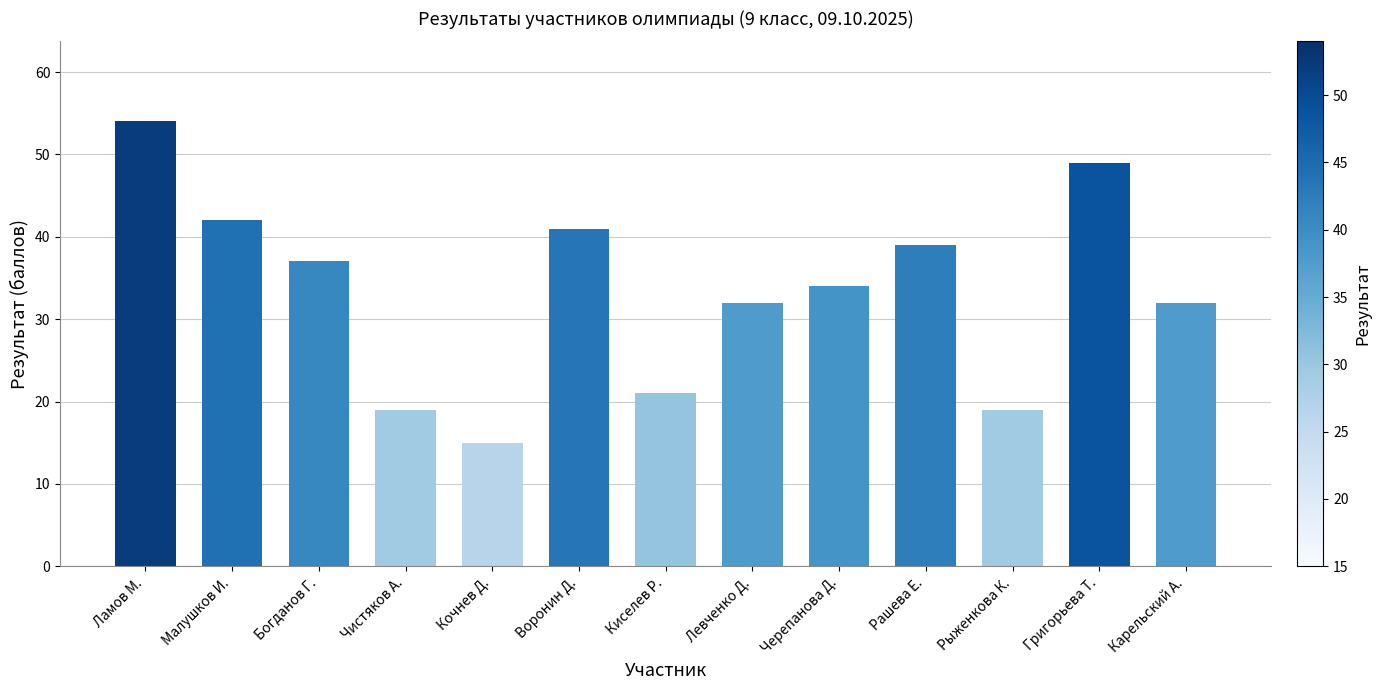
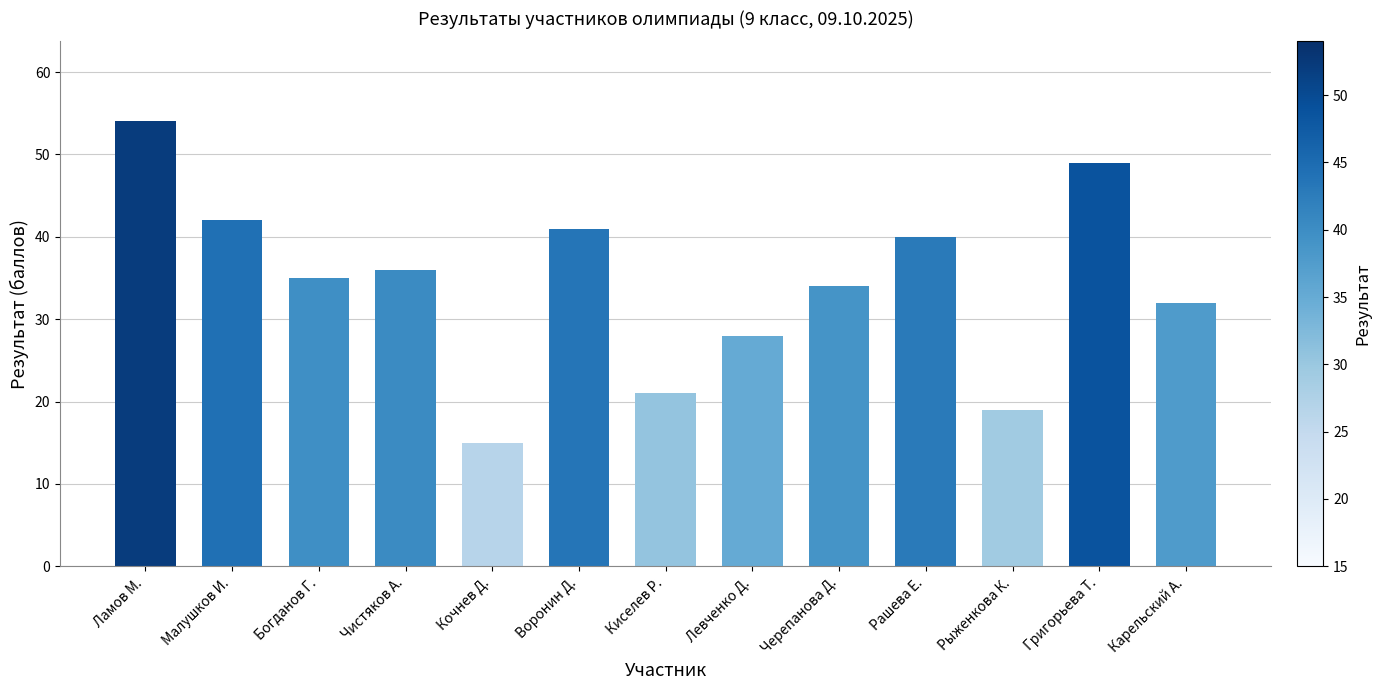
Богданов Г.: 37 -> 35
Чистяков А.: 19 -> 36
Левченко Д.: 32 -> 28
Рашева Е.: 39 -> 40
